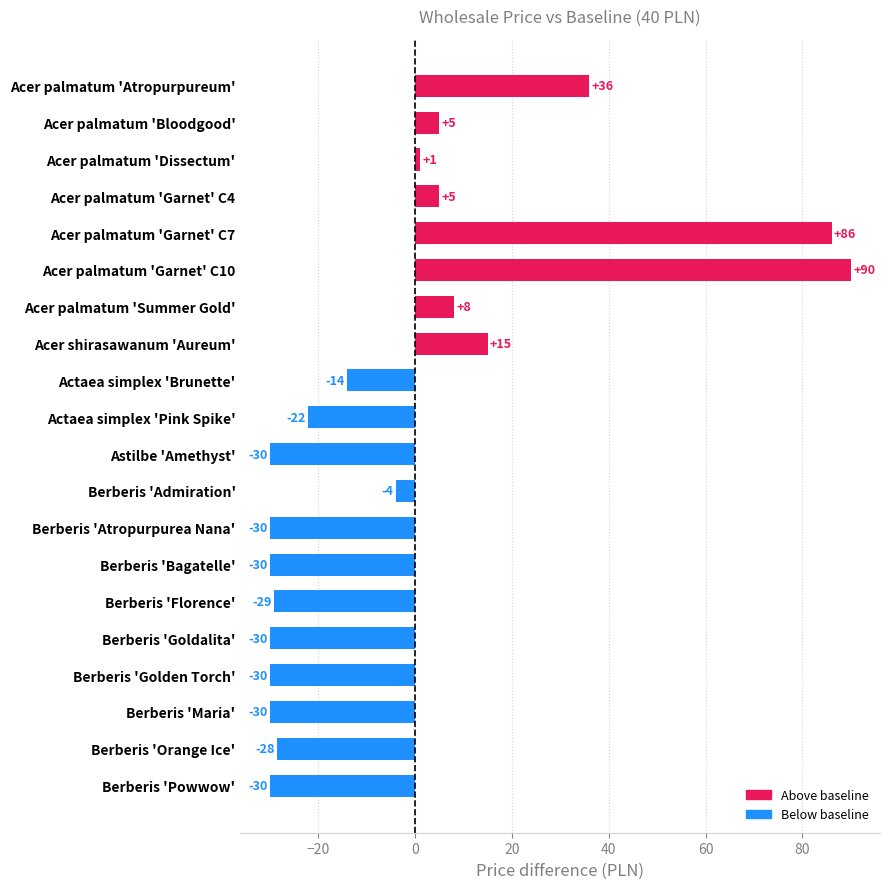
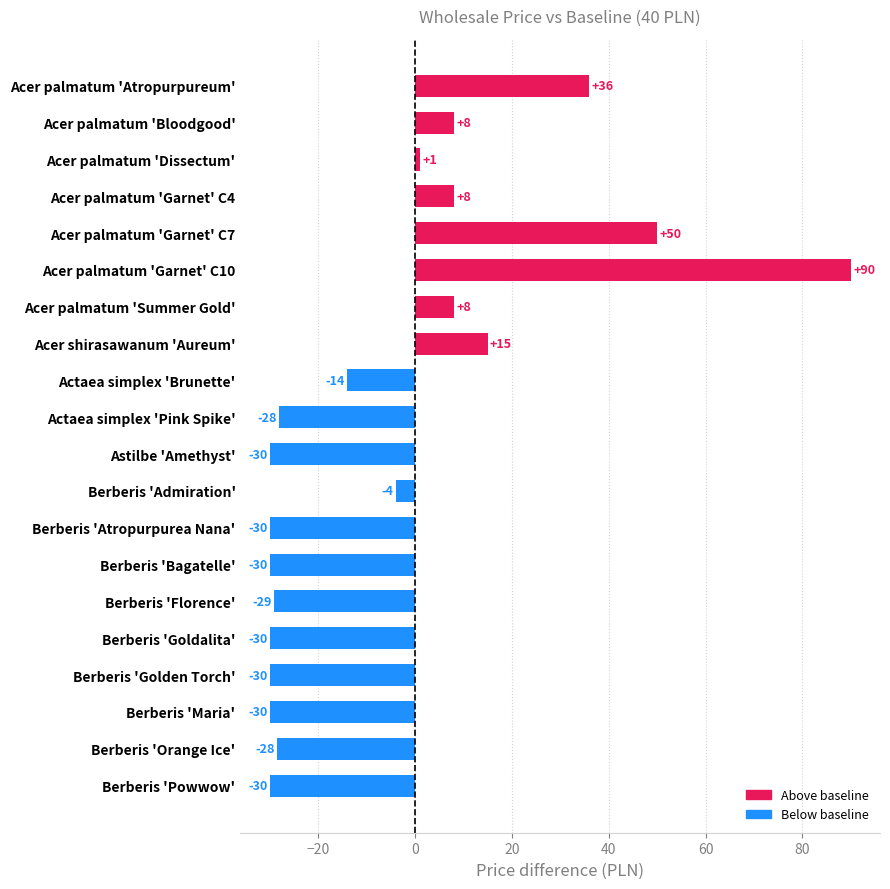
Acer palmatum 'Bloodgood': +5 -> +8
Acer palmatum 'Garnet' C4: +5 -> +8
Acer palmatum 'Garnet' C7: +86 -> +50
Actaea simplex 'Pink Spike': -22 -> -28
